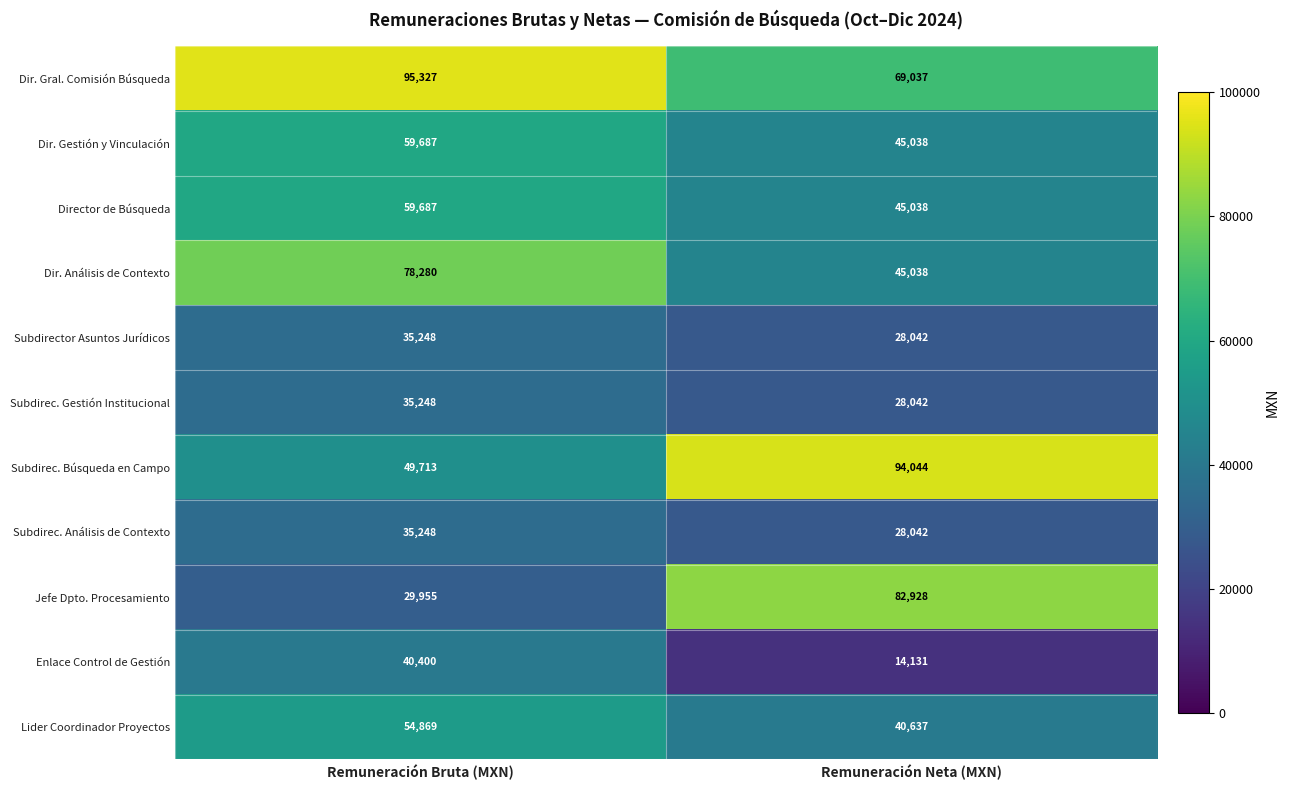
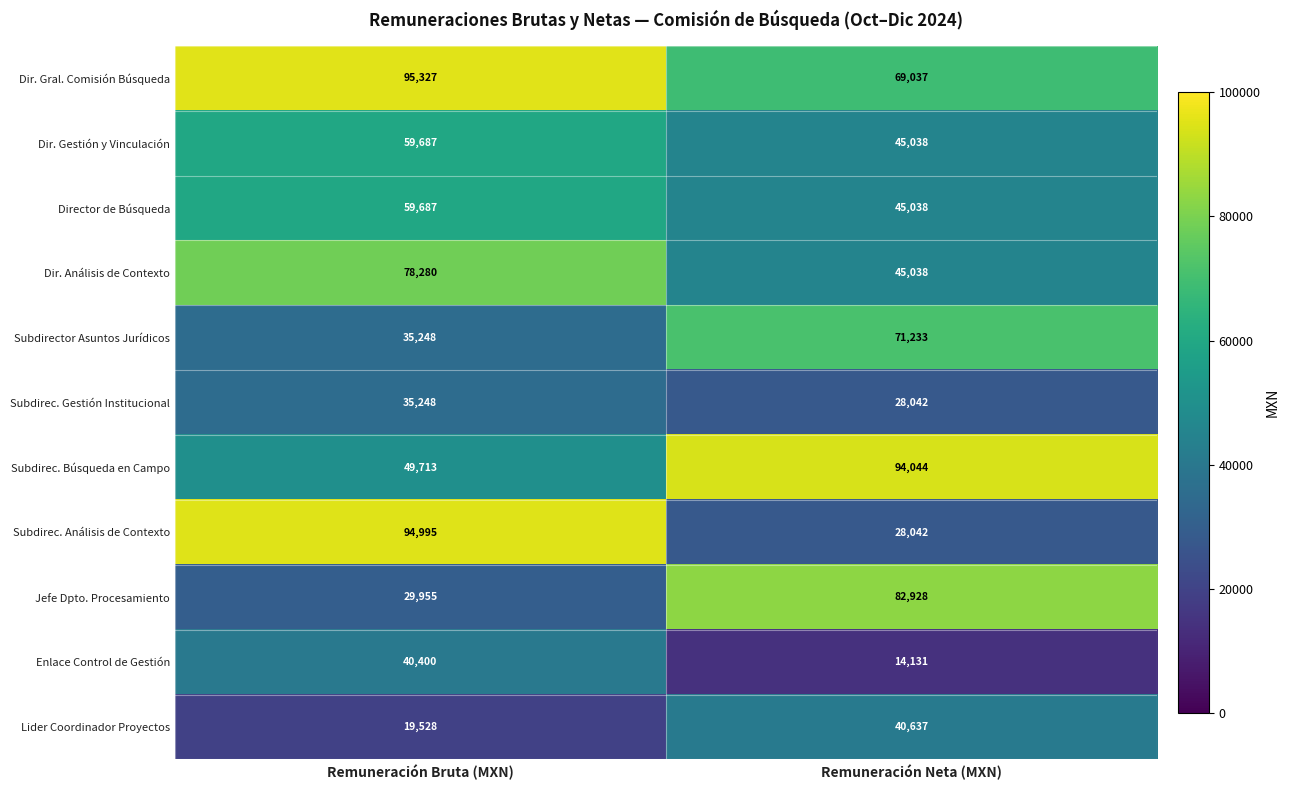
Subdirector Asuntos Jurídicos, Remuneración Neta (MXN): 28,042 -> 71,233
Subdirec. Análisis de Contexto, Remuneración Bruta (MXN): 35,248 -> 94,995
Lider Coordinador Proyectos, Remuneración Bruta (MXN): 54,869 -> 19,528
